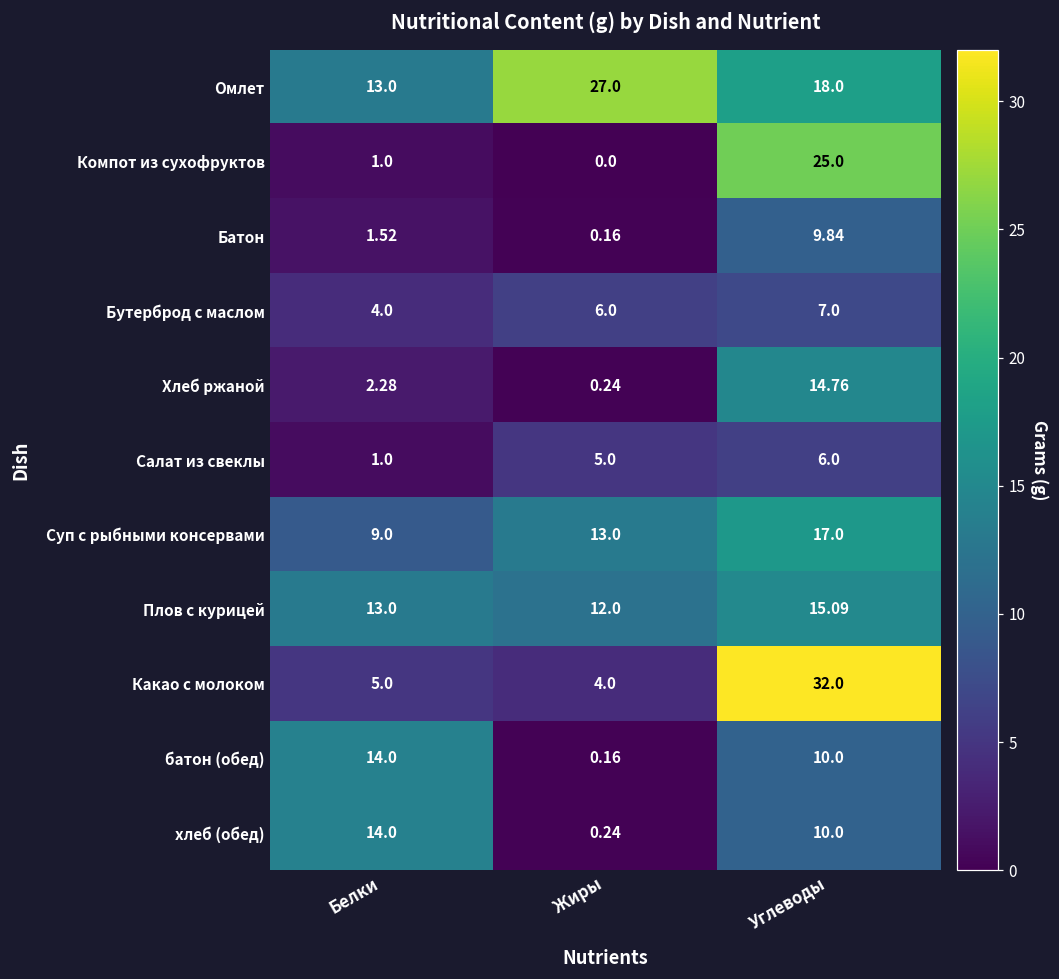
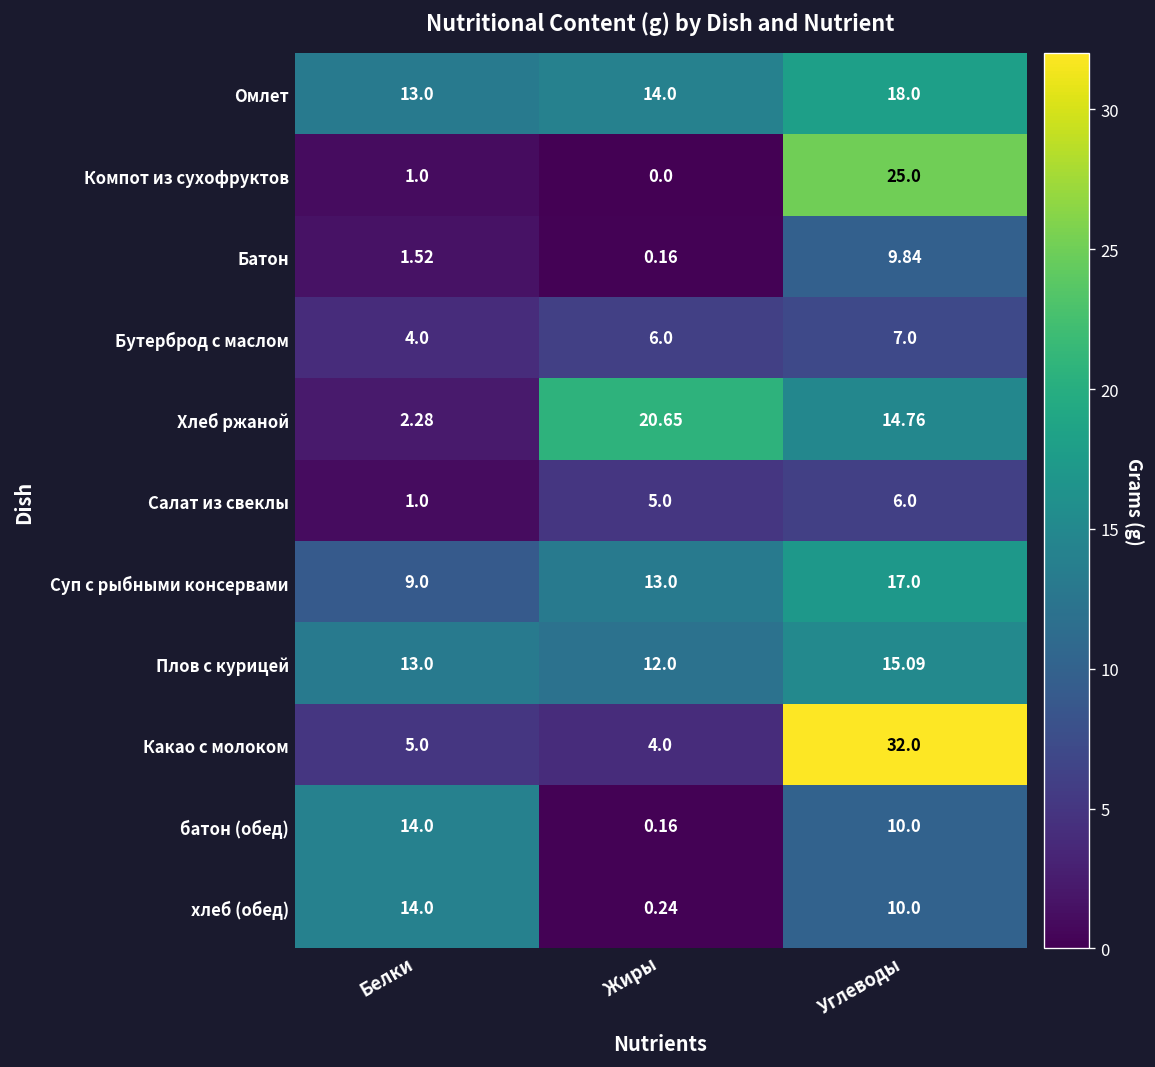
Омлет, Жиры: 27.0 -> 14.0
Хлеб ржаной, Жиры: 0.24 -> 20.65
